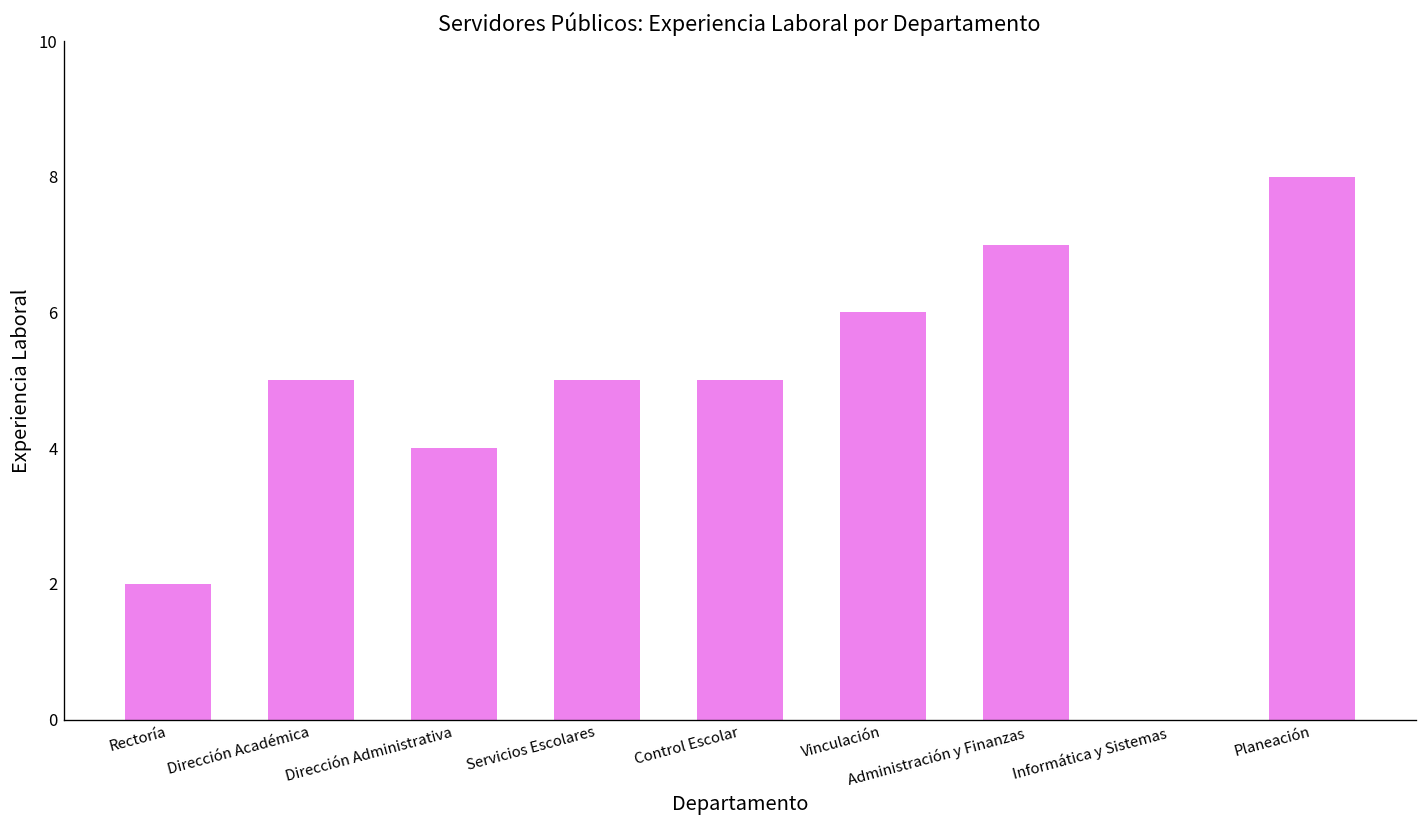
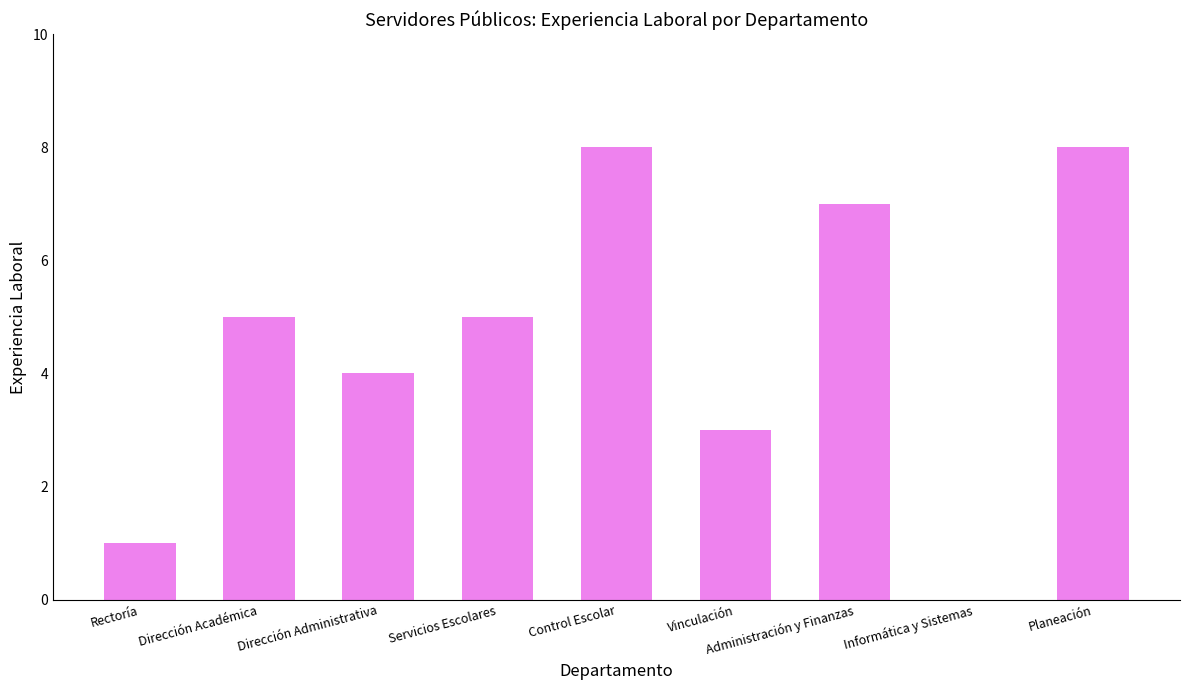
Rectoría: 2 -> 1
Control Escolar: 5 -> 8
Vinculación: 6 -> 3
